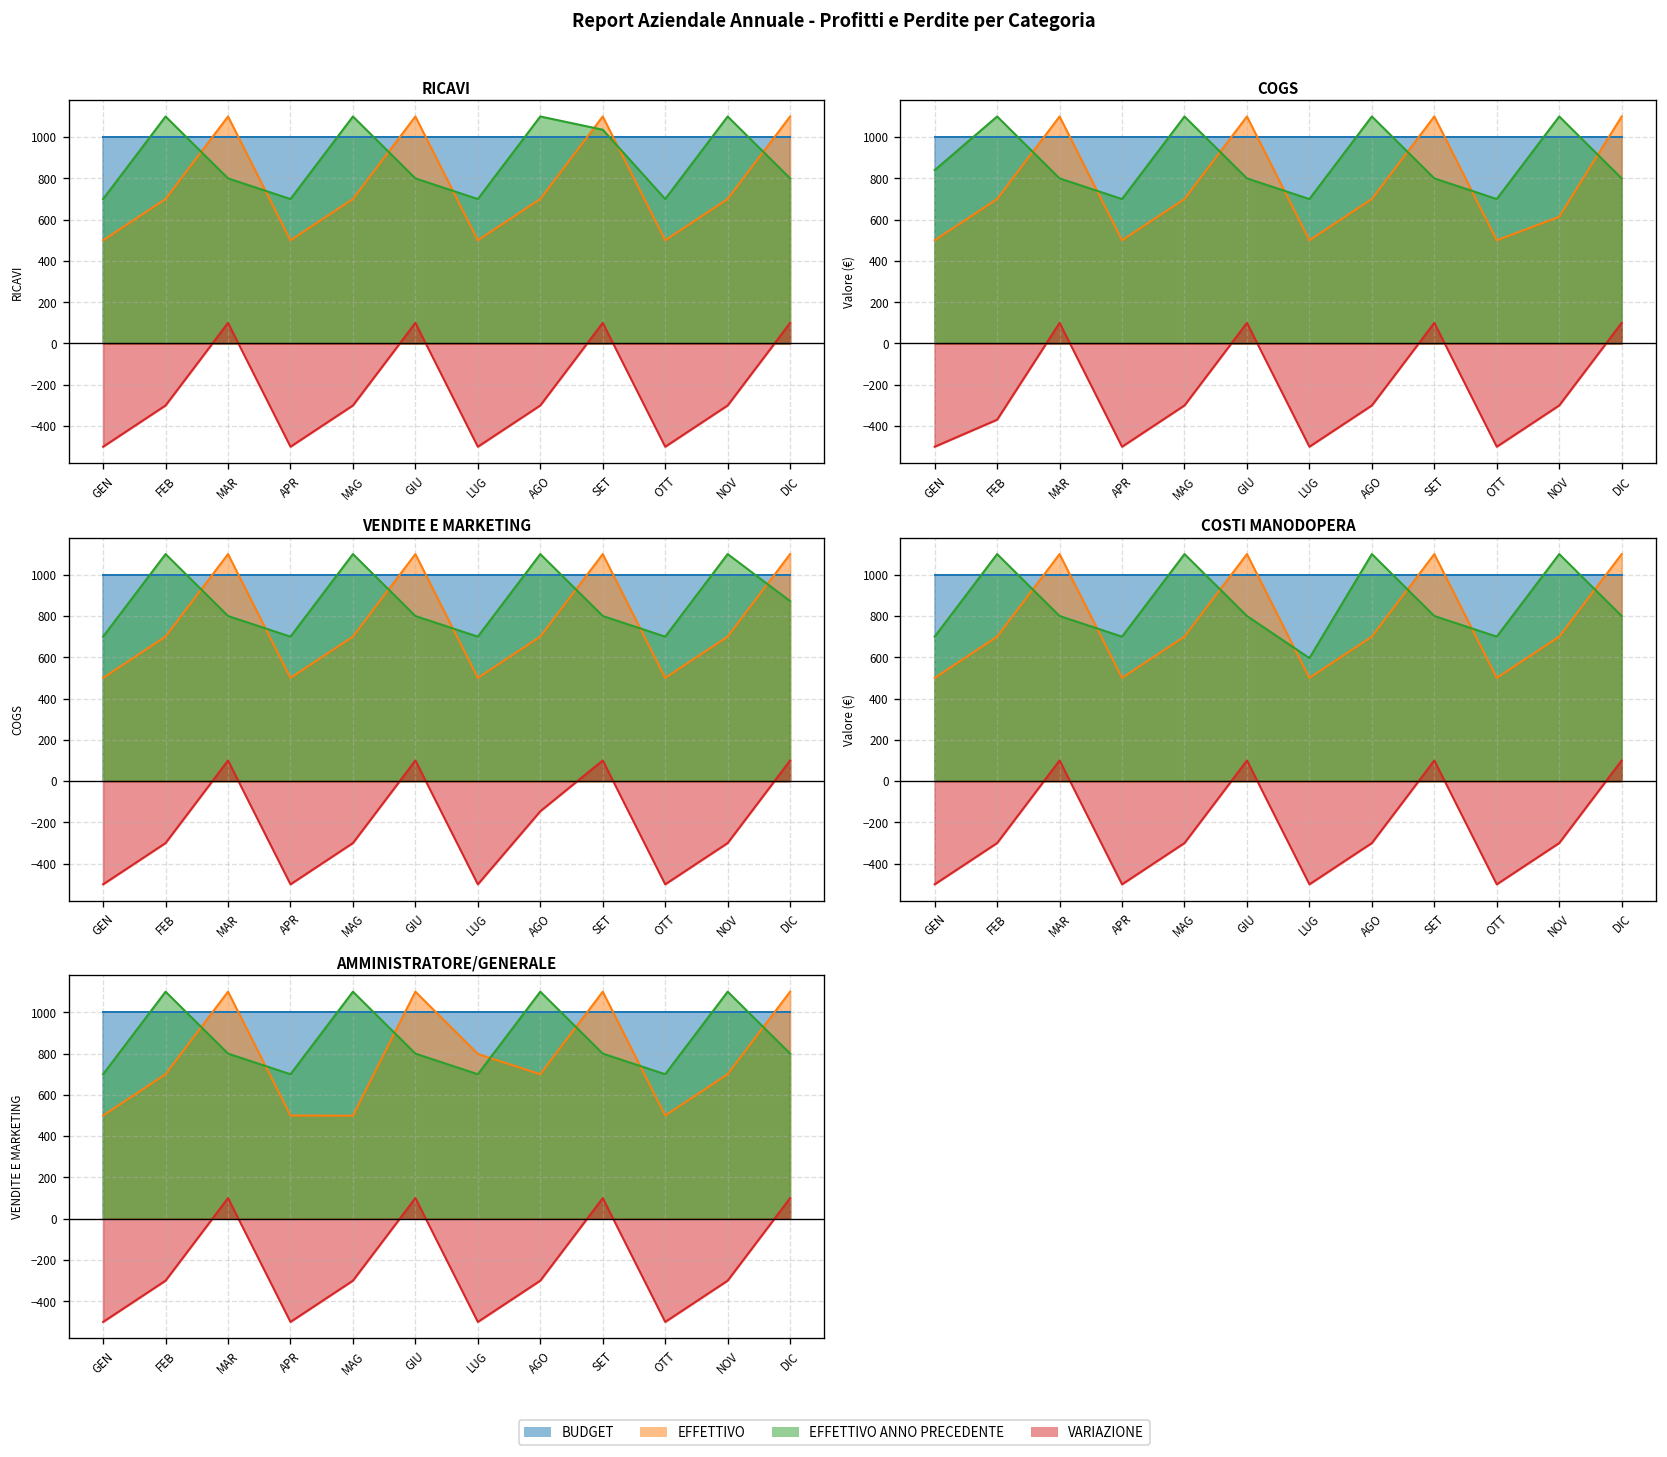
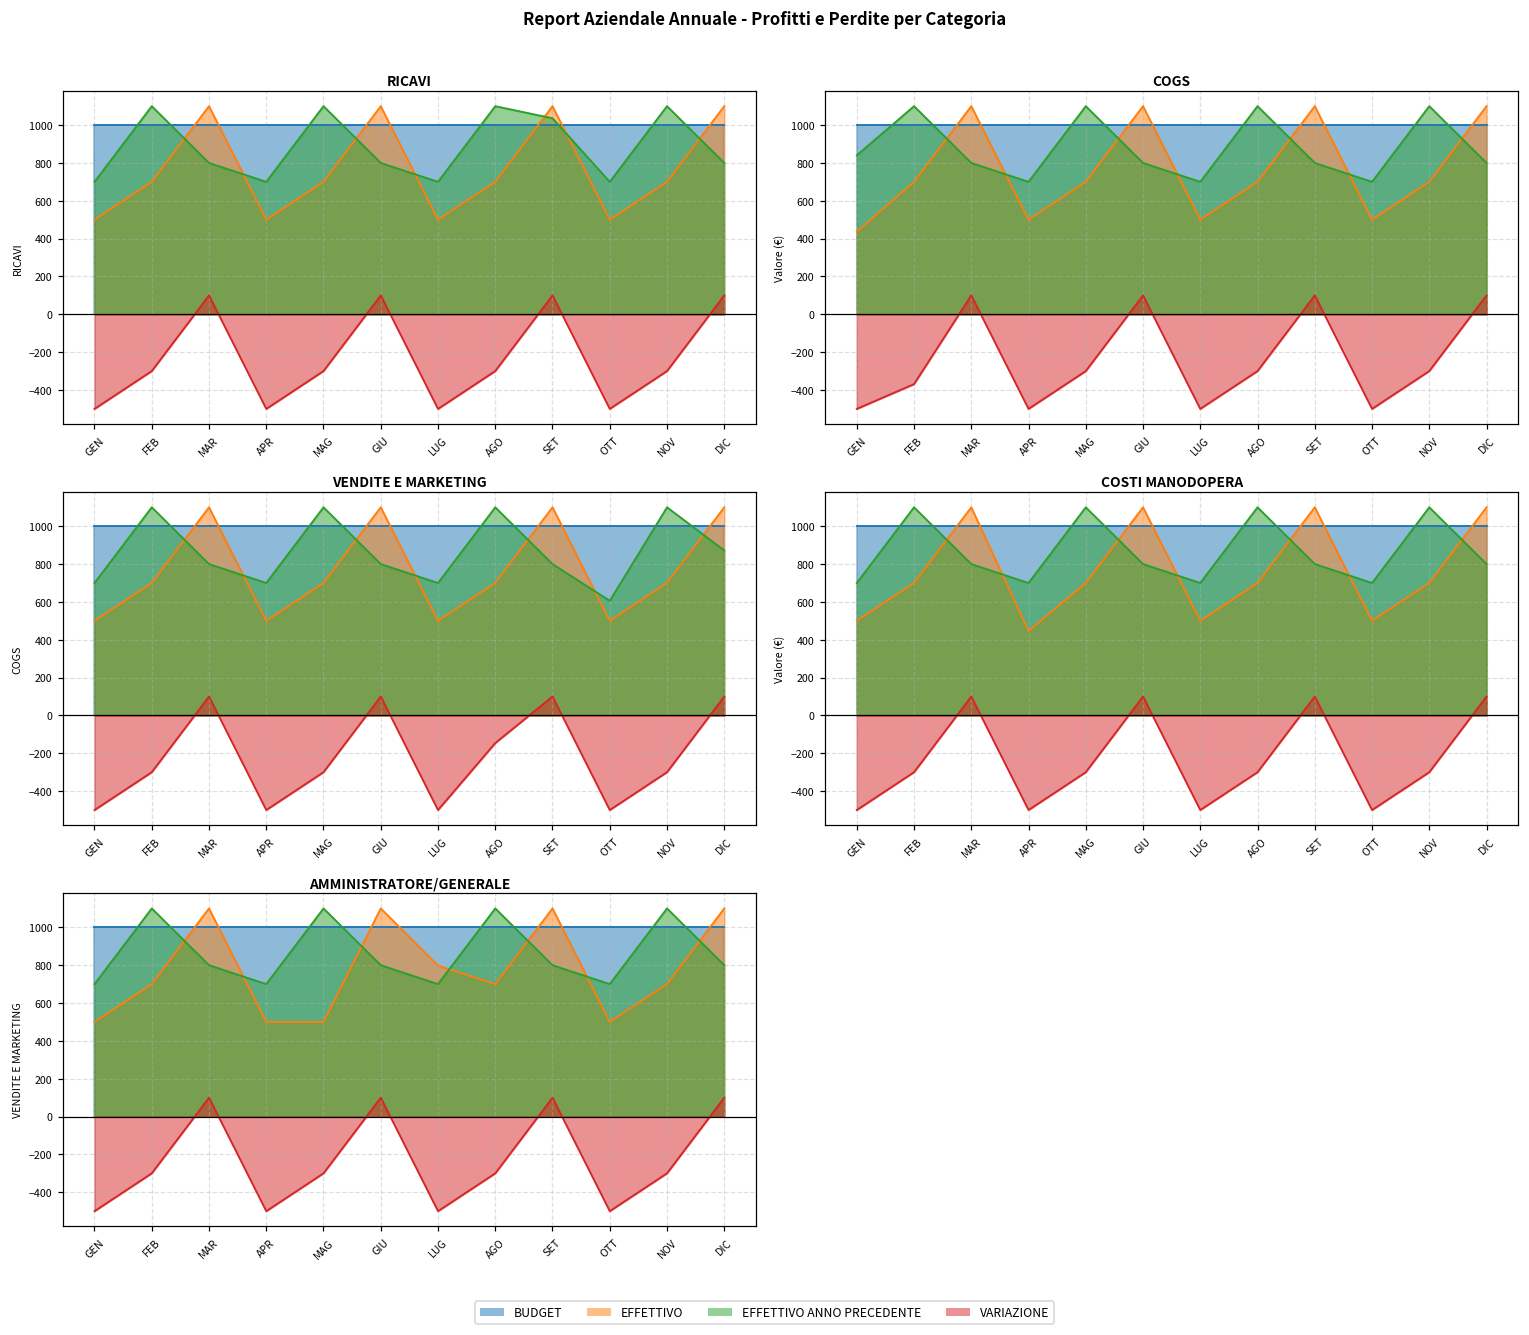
COGS, EFFETTIVO, GEN: 500 -> 440
COGS, EFFETTIVO, NOV: 610 -> 700
VENDITE E MARKETING, EFFETTIVO ANNO PRECEDENTE, OTT: 700 -> 610
COSTI MANODOPERA, EFFETTIVO, APR: 500 -> 450
COSTI MANODOPERA, EFFETTIVO ANNO PRECEDENTE, LUG: 600 -> 700
